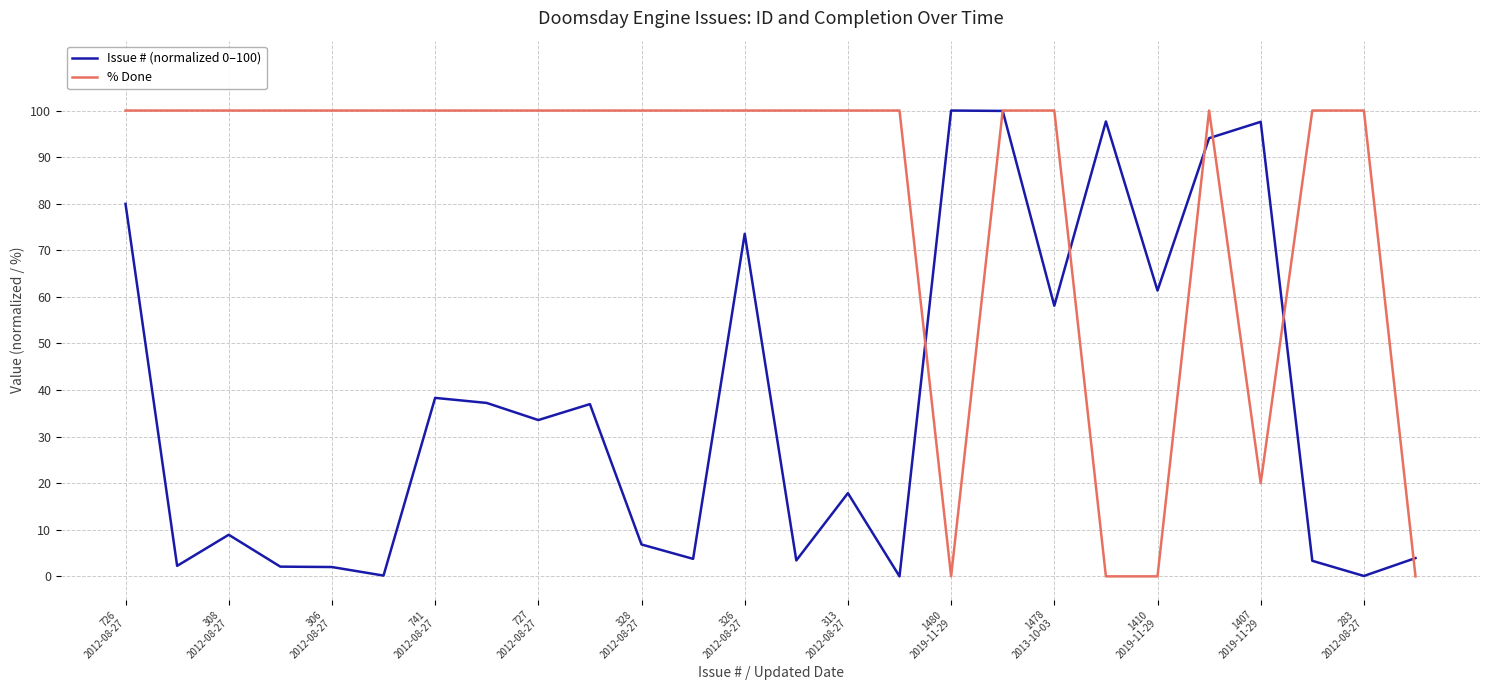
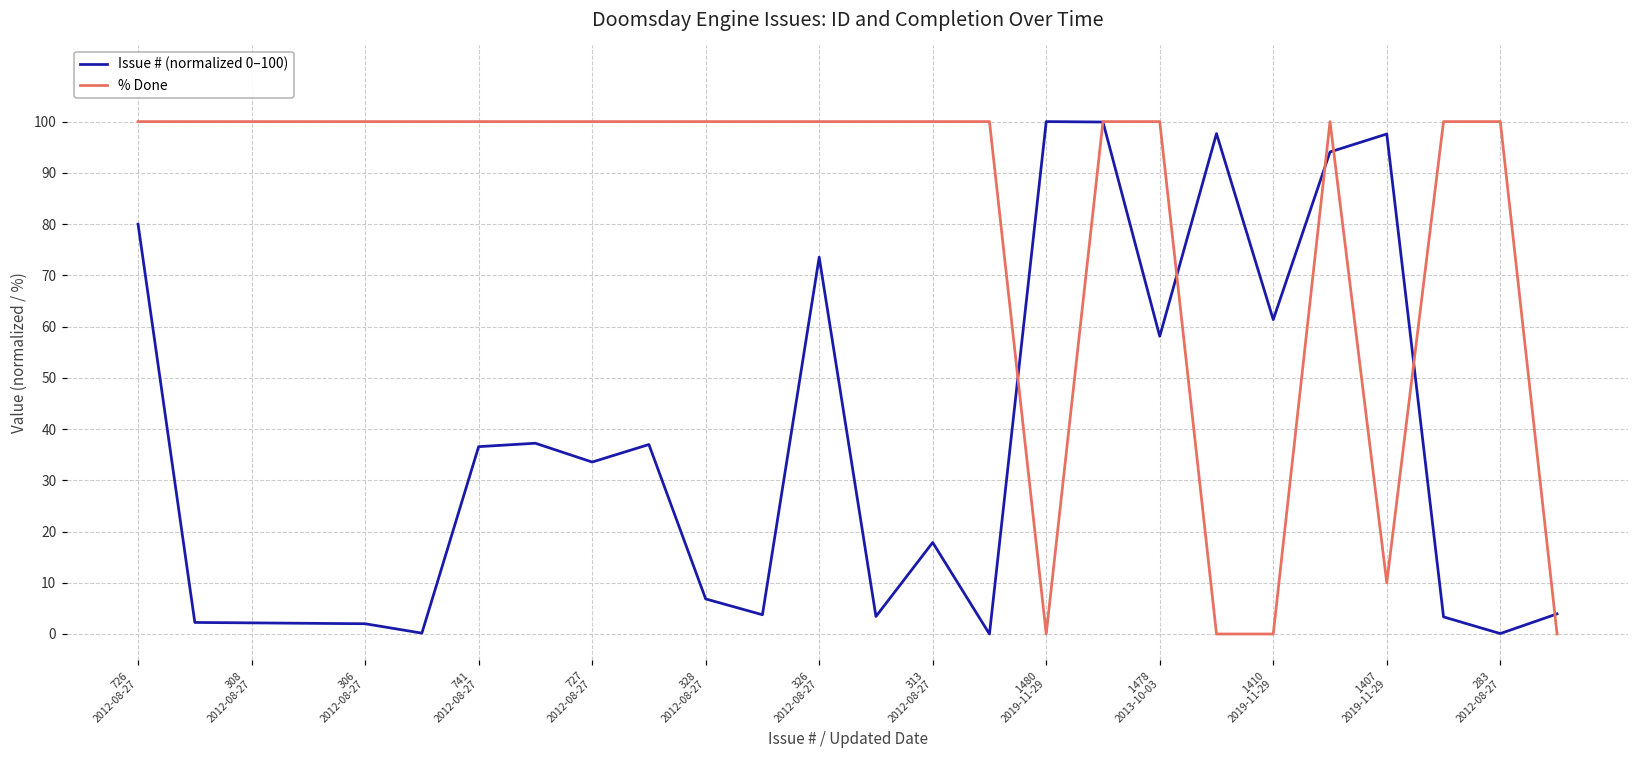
Issue # (normalized 0–100), 308 2012-08-27: 9 -> 2
Issue # (normalized 0–100), 741 2012-08-27: 38 -> 37
% Done, 1407 2019-11-29: 20 -> 10
